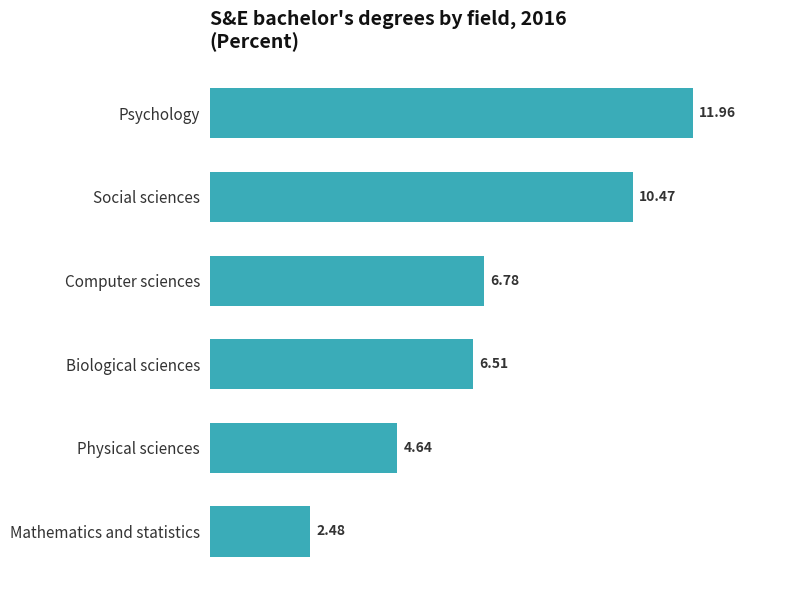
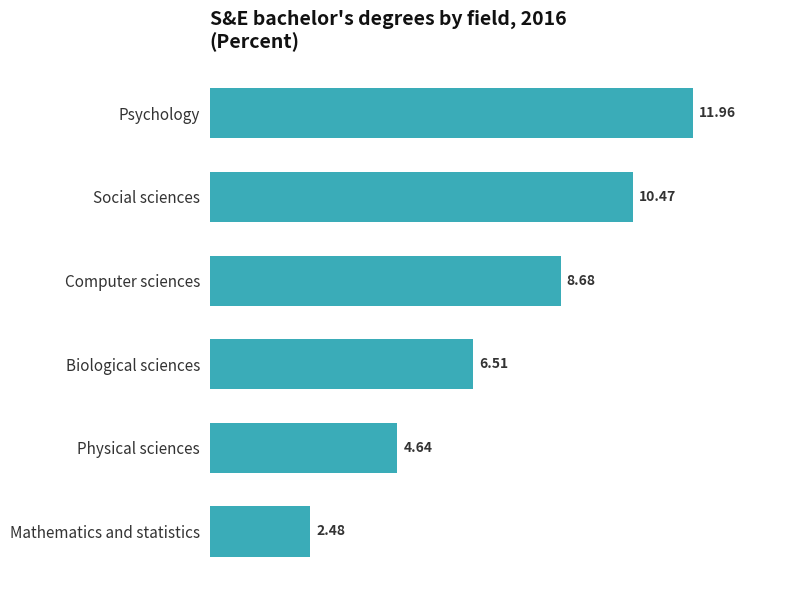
Computer sciences: 6.78 -> 8.68
